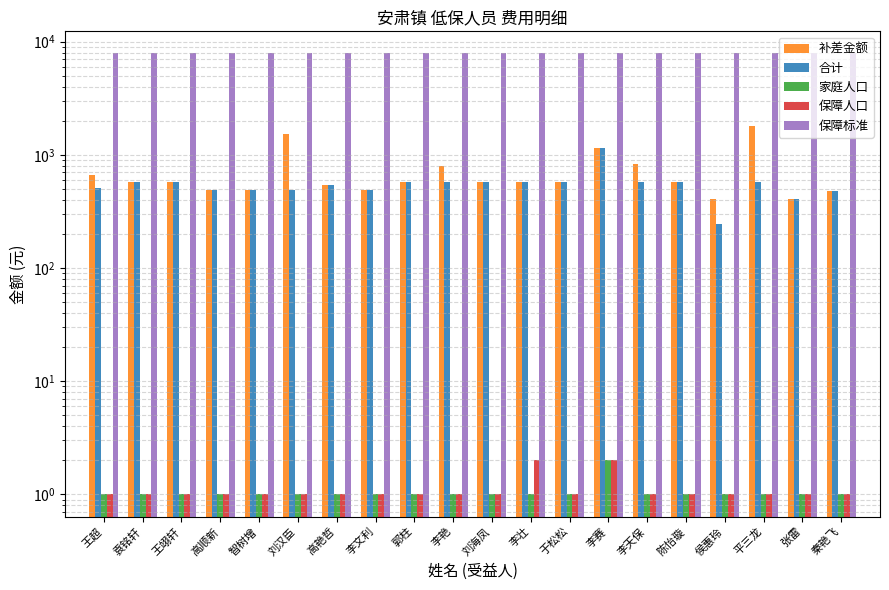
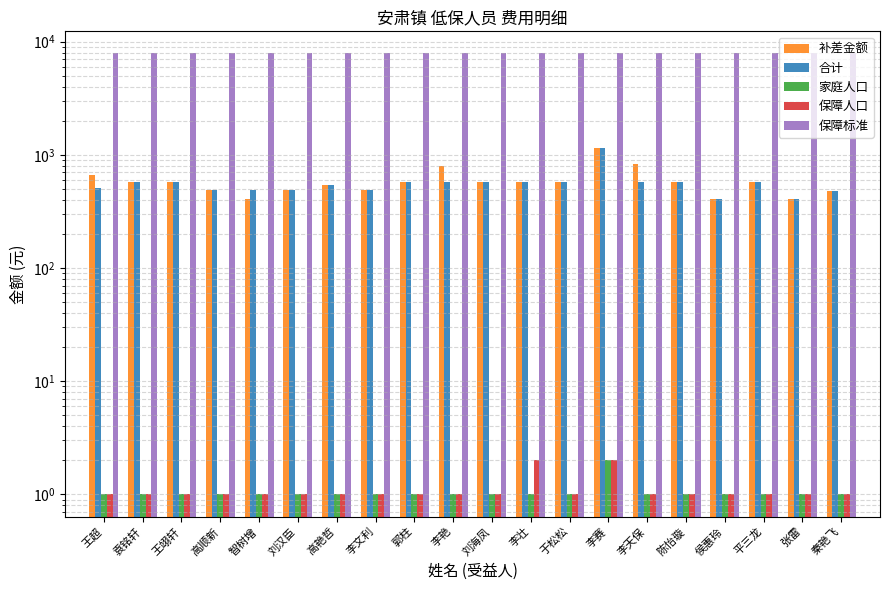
补差金额, 智树增: 500 -> 410
补差金额, 刘汉臣: 1500 -> 500
合计, 侯惠玲: 250 -> 410
补差金额, 平三龙: 1800 -> 600
